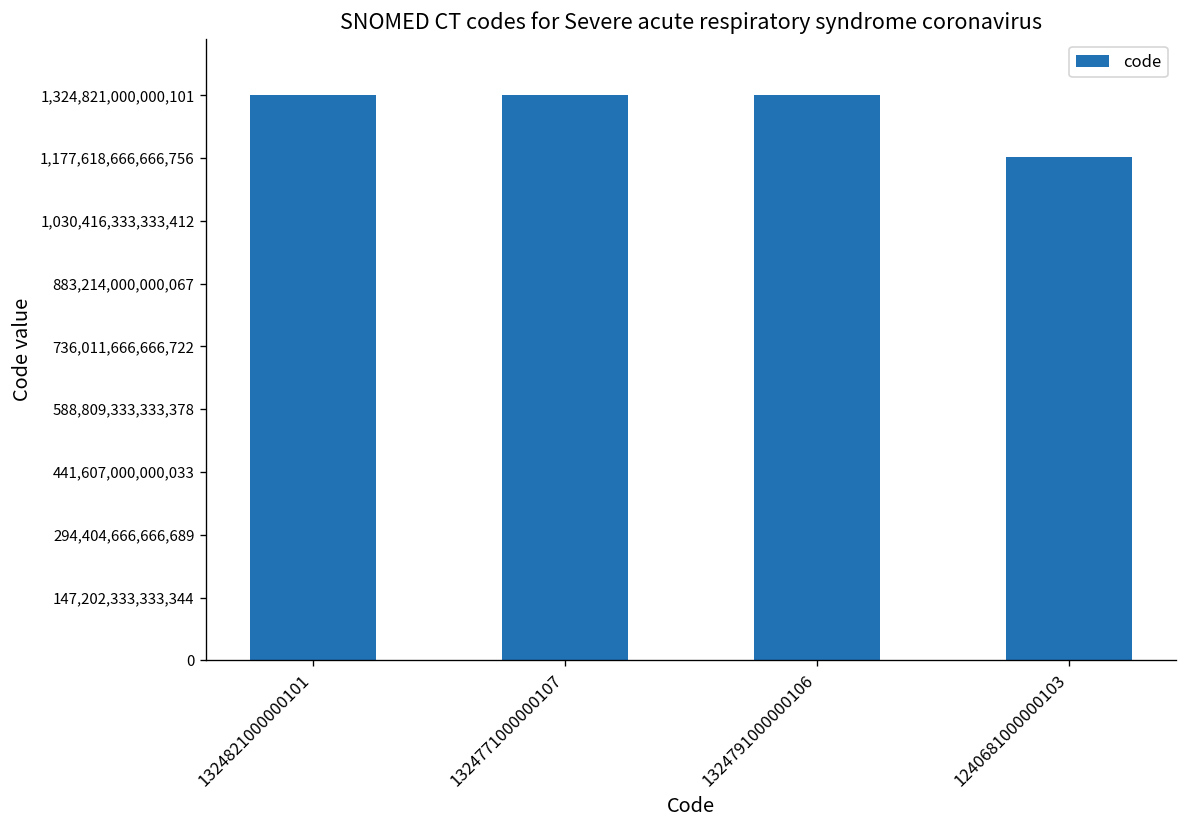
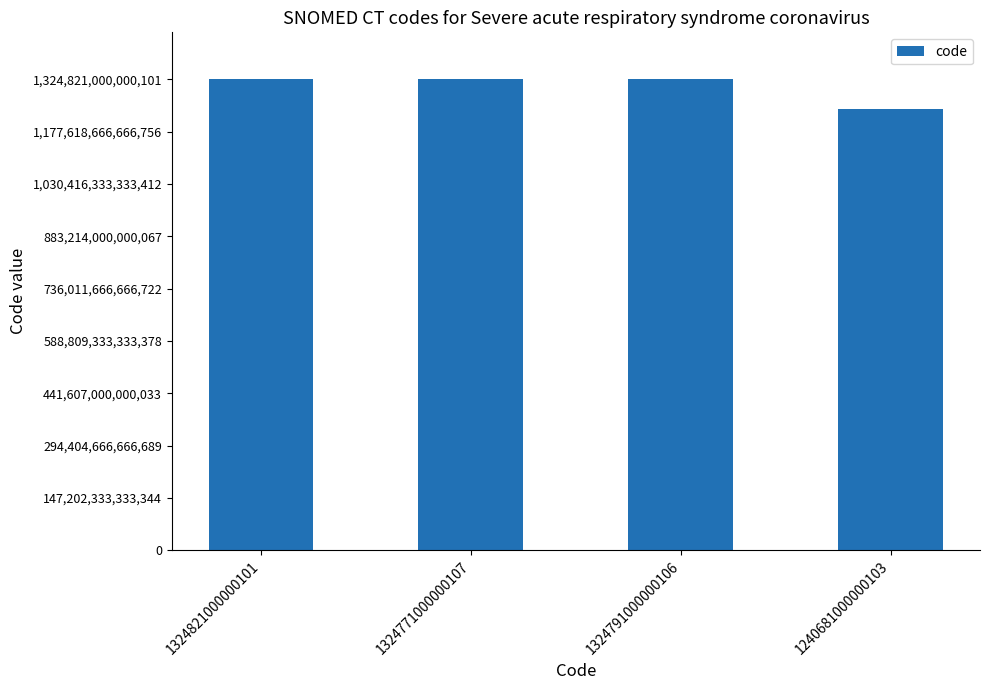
1240681000000103: 1,180,000,000,000,000 -> 1,240,000,000,000,000
